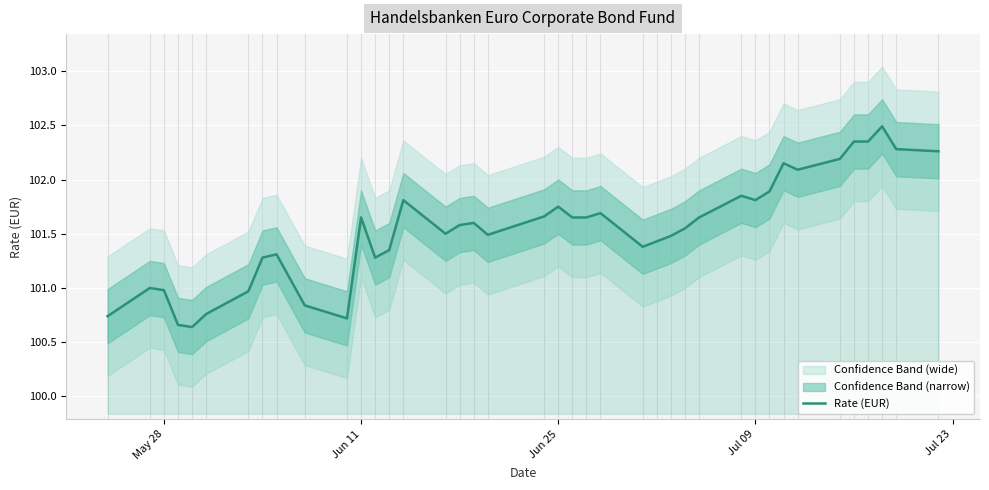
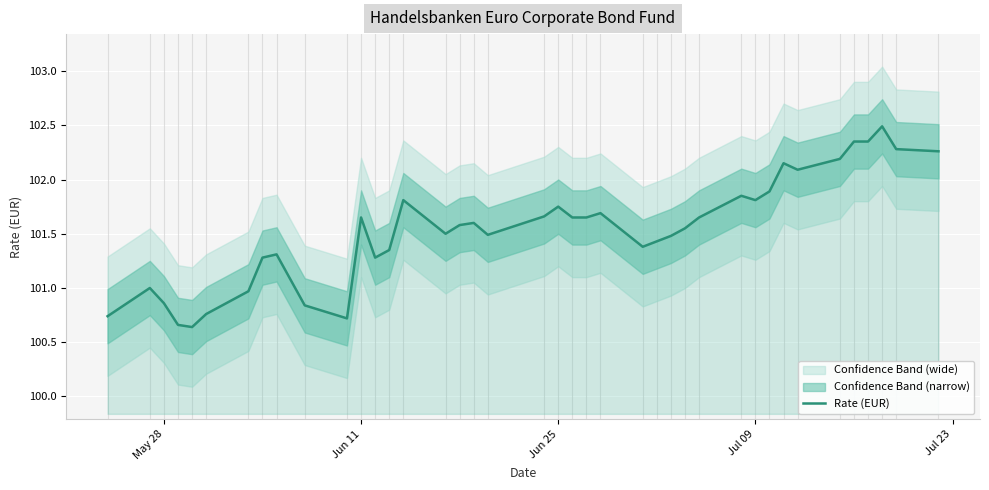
Rate (EUR), May 28: 100.98 -> 100.86
